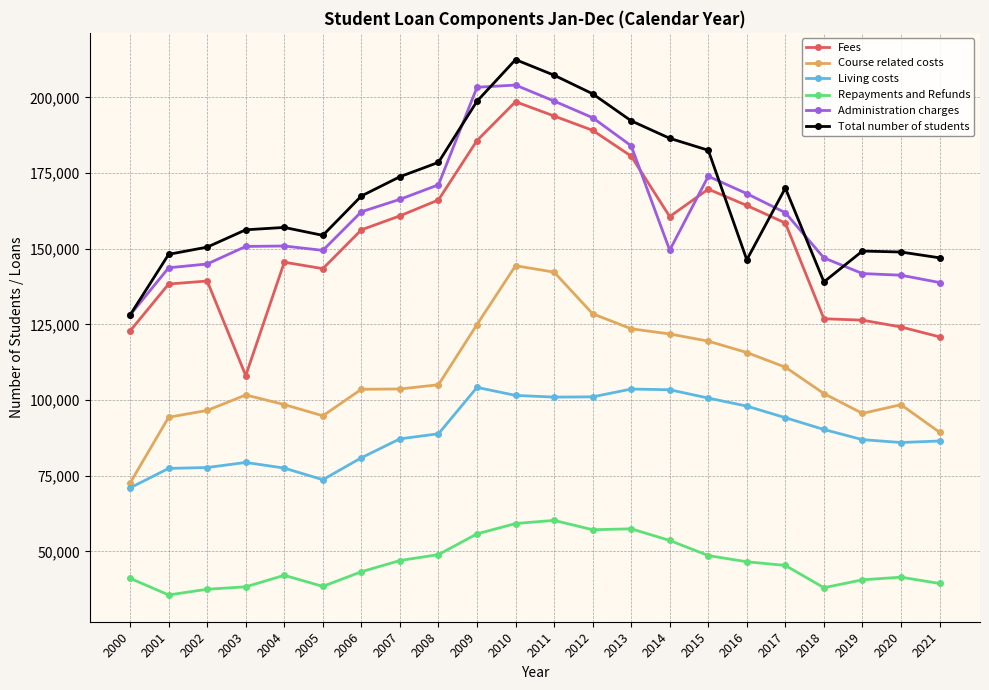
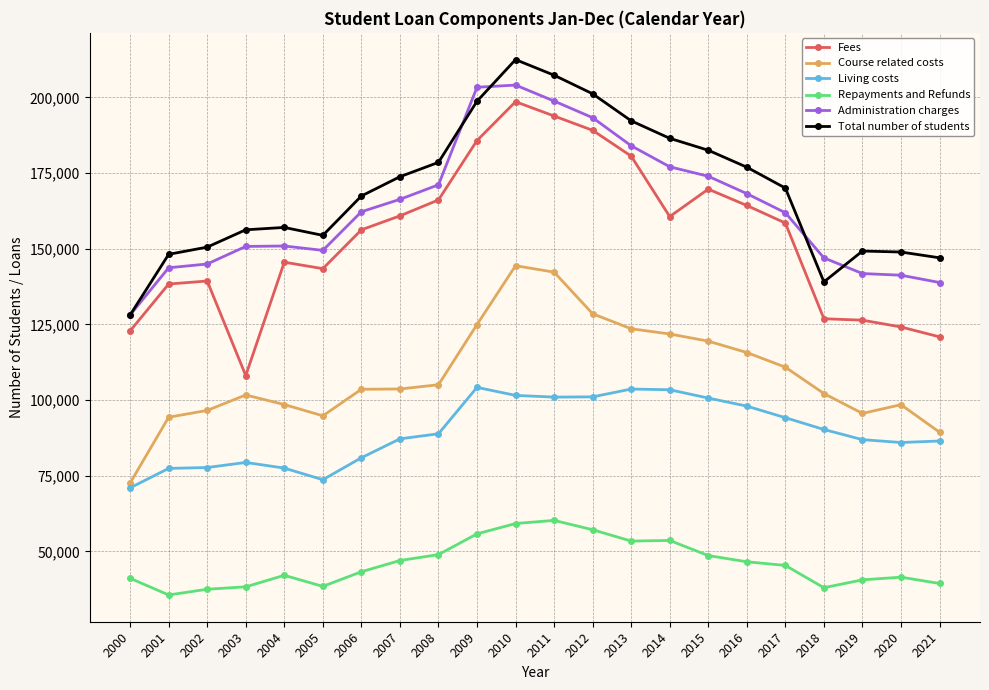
Repayments and Refunds, 2013: 57,000 -> 53,000
Administration charges, 2014: 150,000 -> 177,000
Total number of students, 2016: 146,000 -> 177,000
